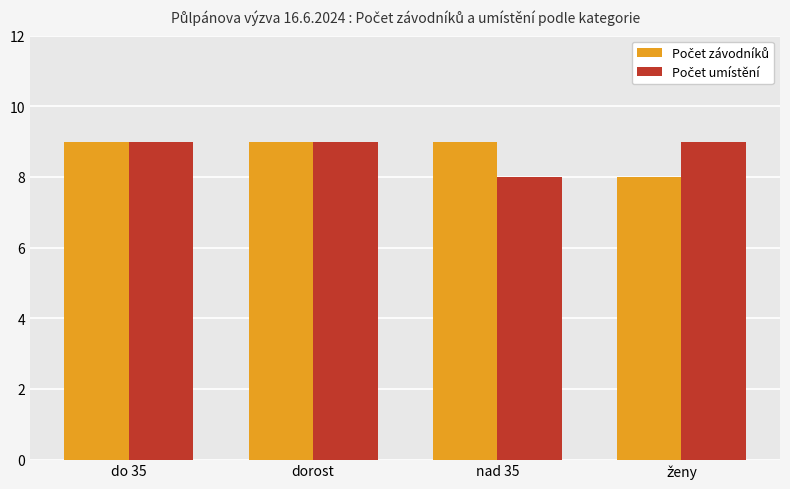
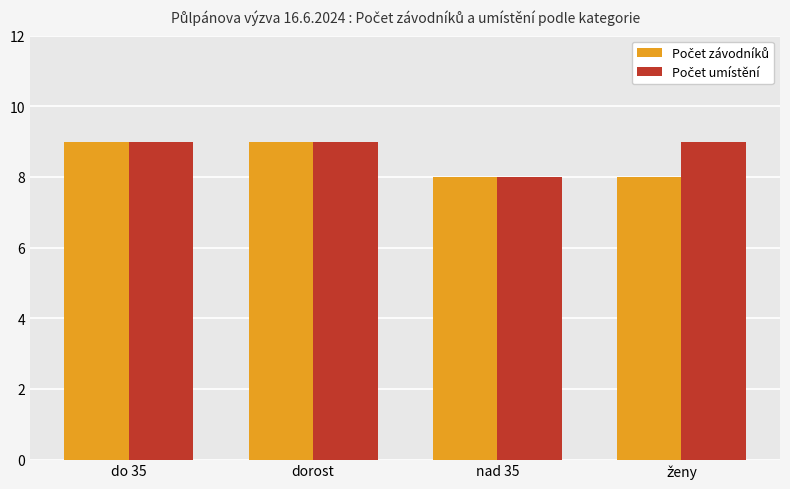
Počet závodníků, nad 35: 9 -> 8
